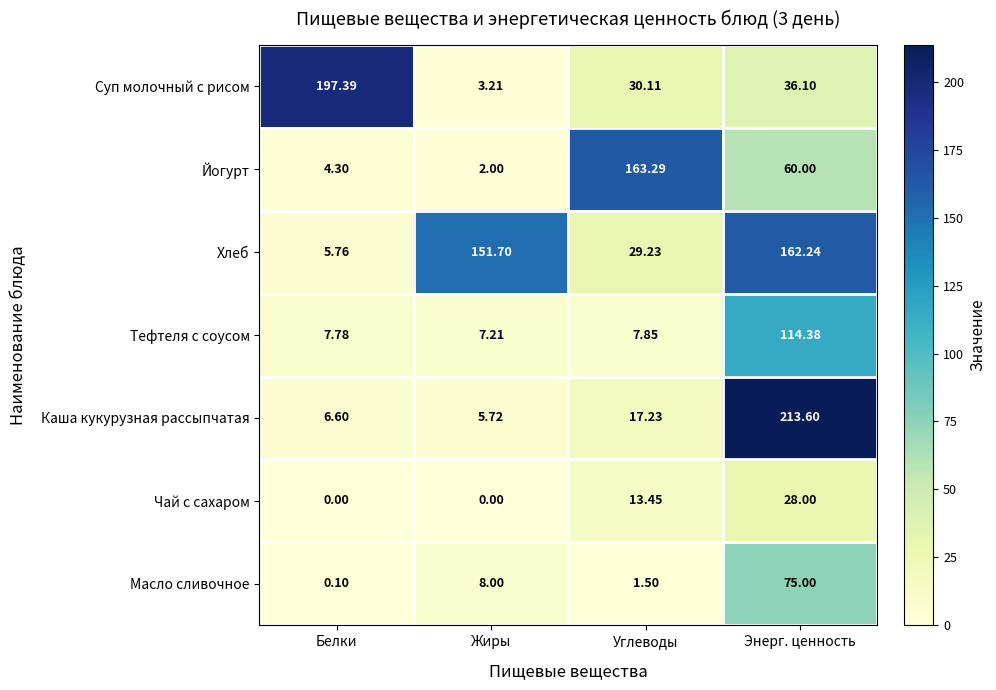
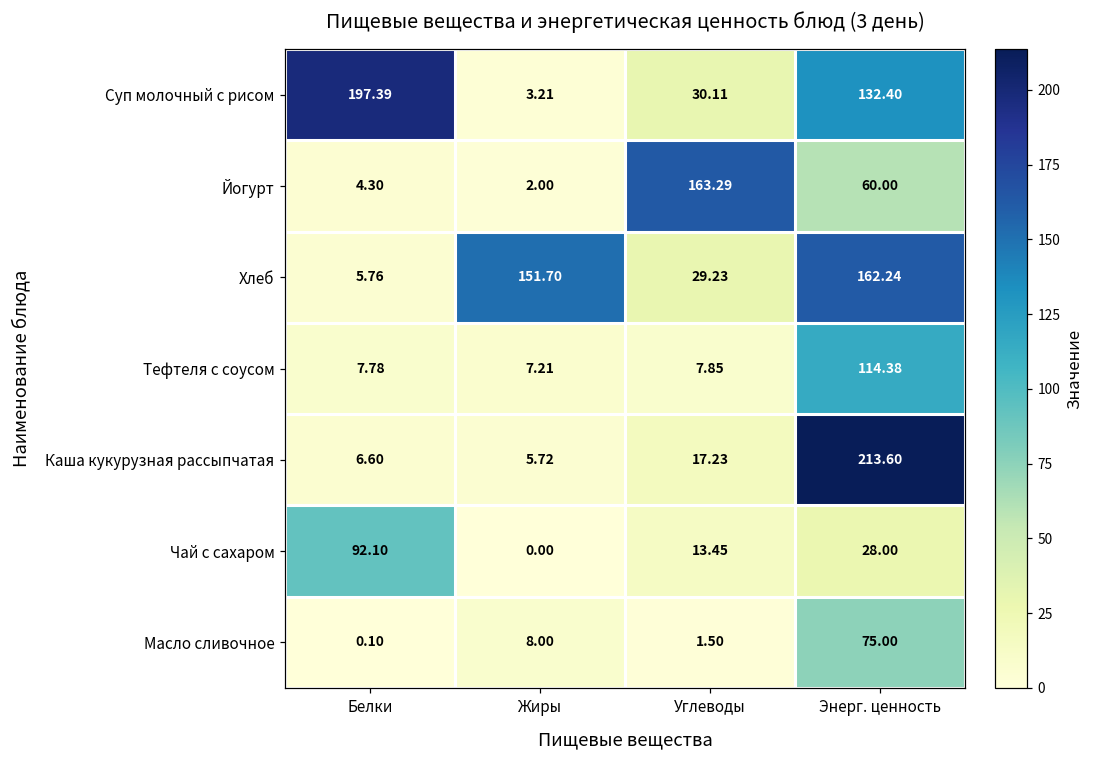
Суп молочный с рисом, Энерг. ценность: 36.10 -> 132.40
Чай с сахаром, Белки: 0.00 -> 92.10
